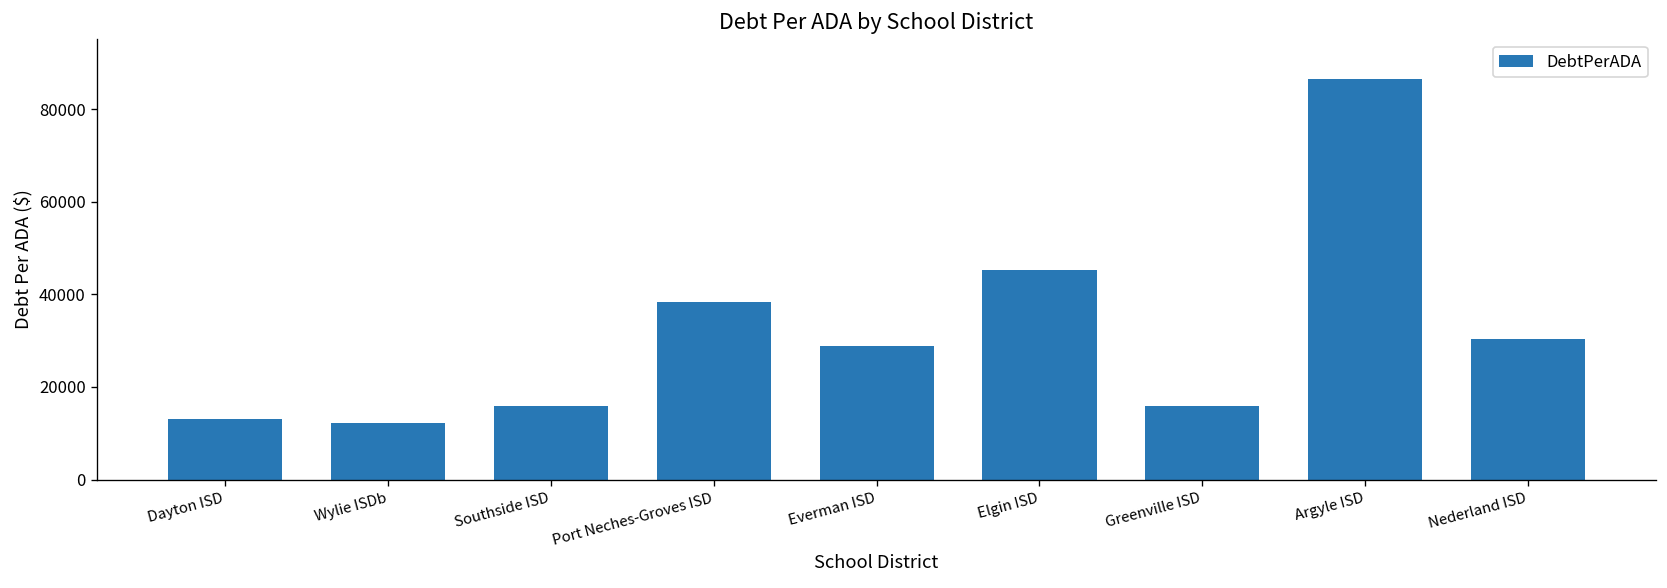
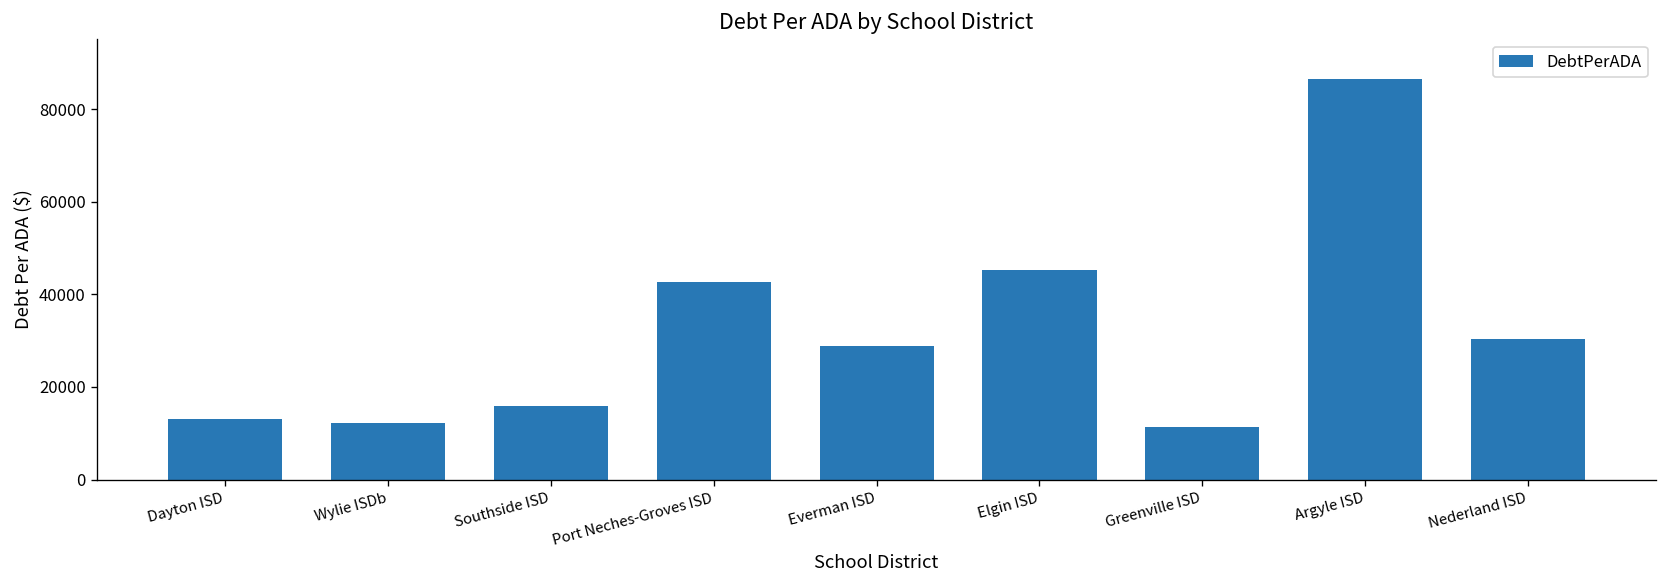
Port Neches-Groves ISD: 38000 -> 43000
Greenville ISD: 16000 -> 11000
